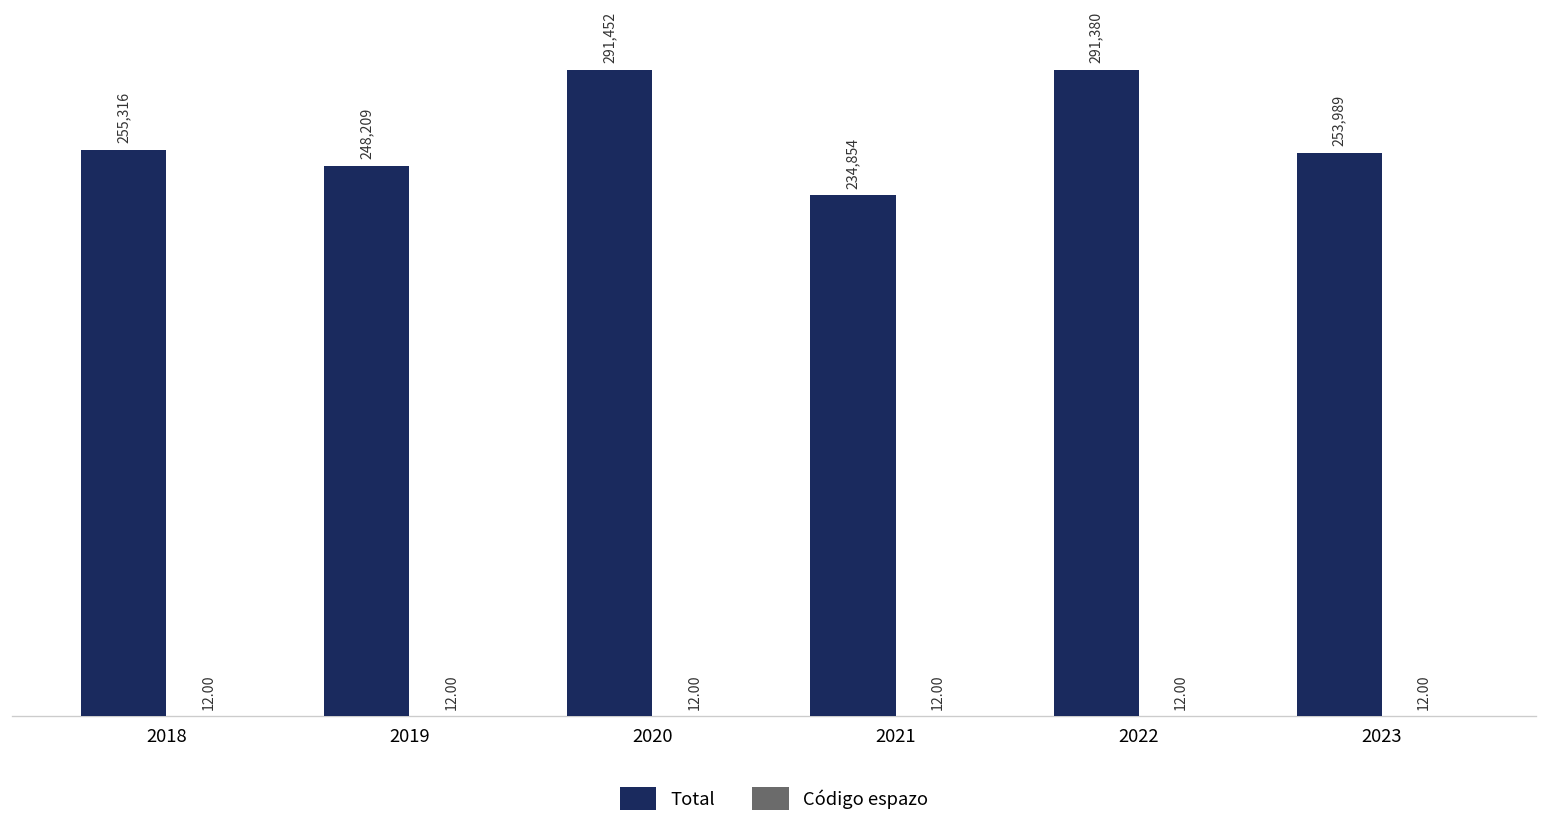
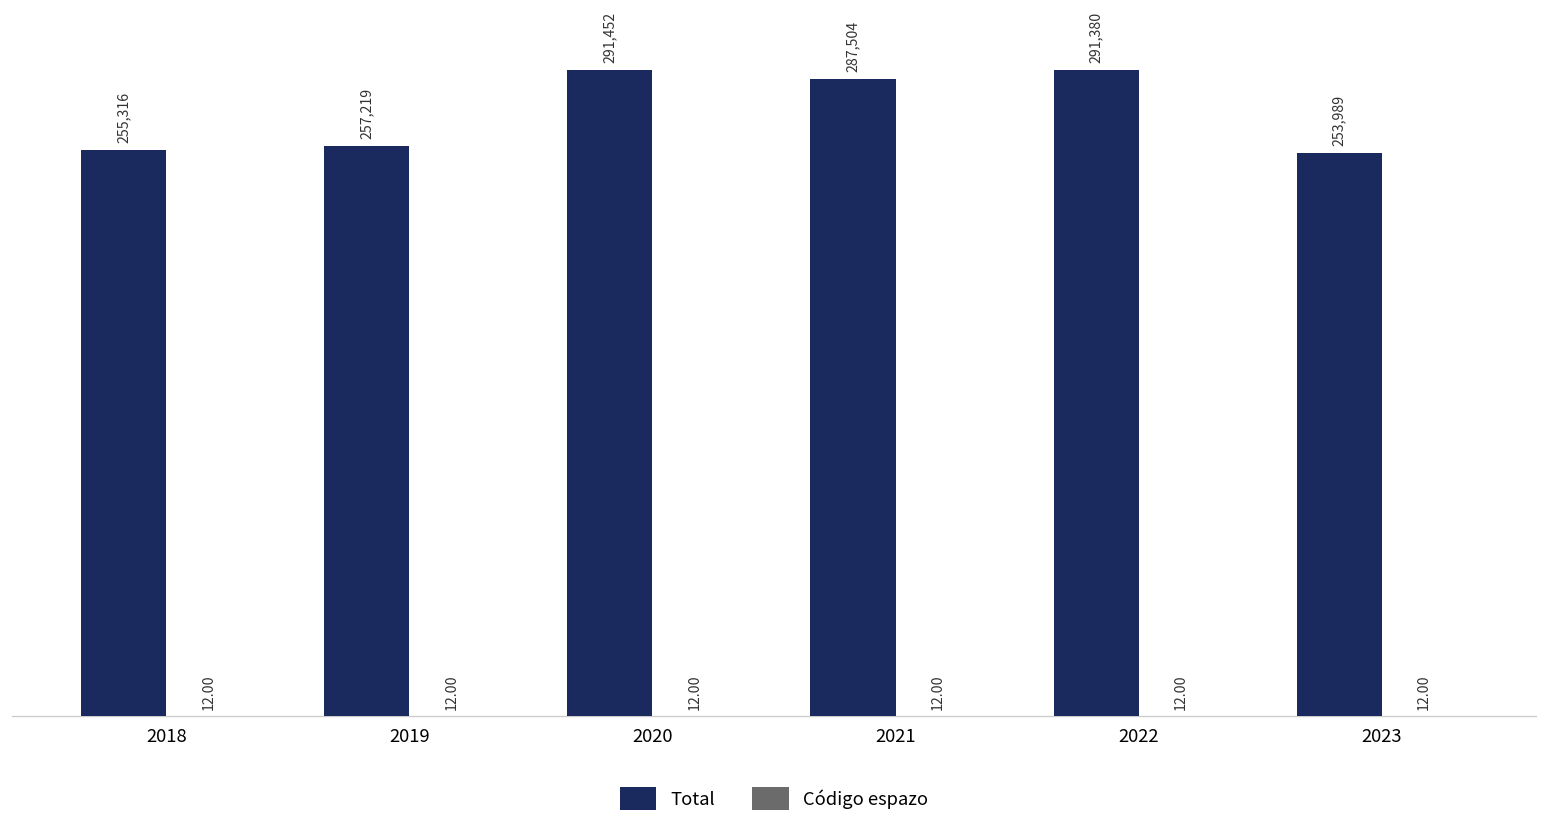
Total, 2019: 248,209 -> 257,219
Total, 2021: 234,854 -> 287,504
